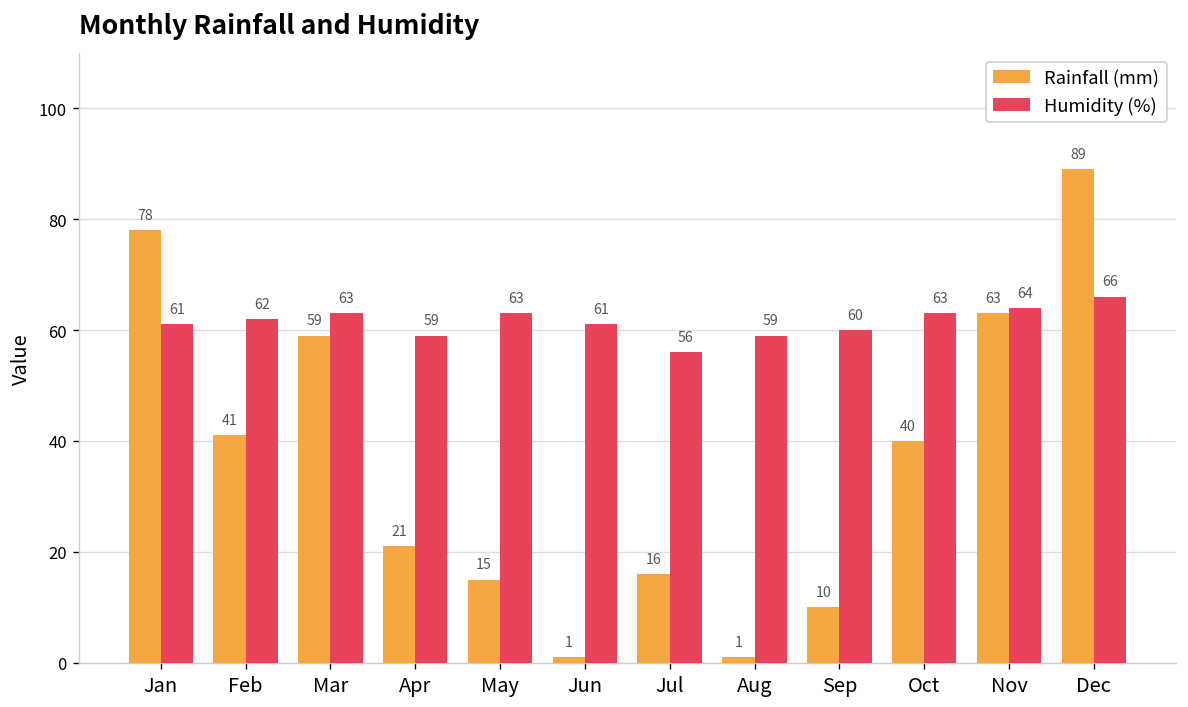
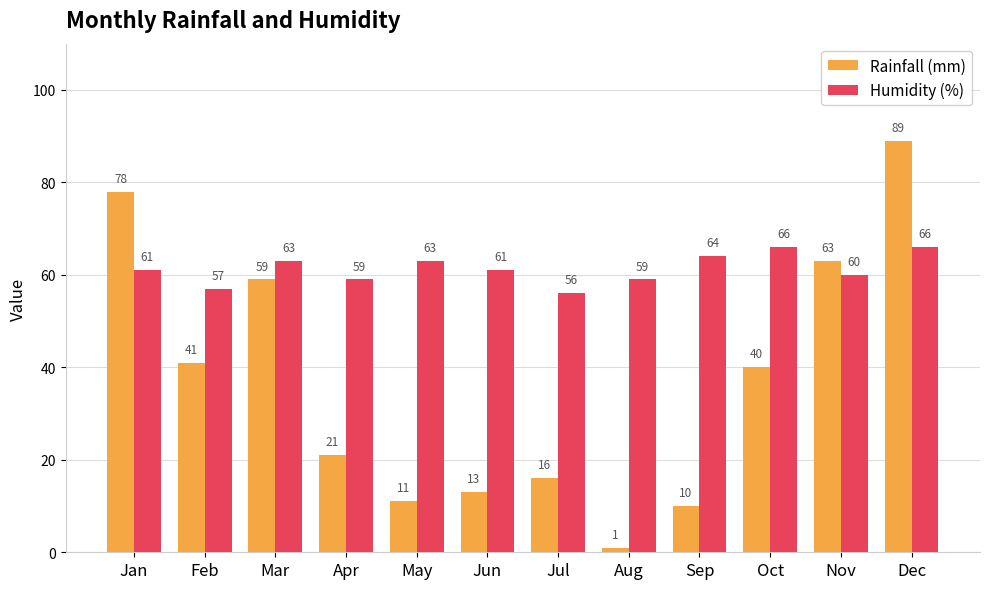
Humidity (%), Feb: 62 -> 57
Rainfall (mm), May: 15 -> 11
Rainfall (mm), Jun: 1 -> 13
Humidity (%), Sep: 60 -> 64
Humidity (%), Oct: 63 -> 66
Humidity (%), Nov: 64 -> 60
